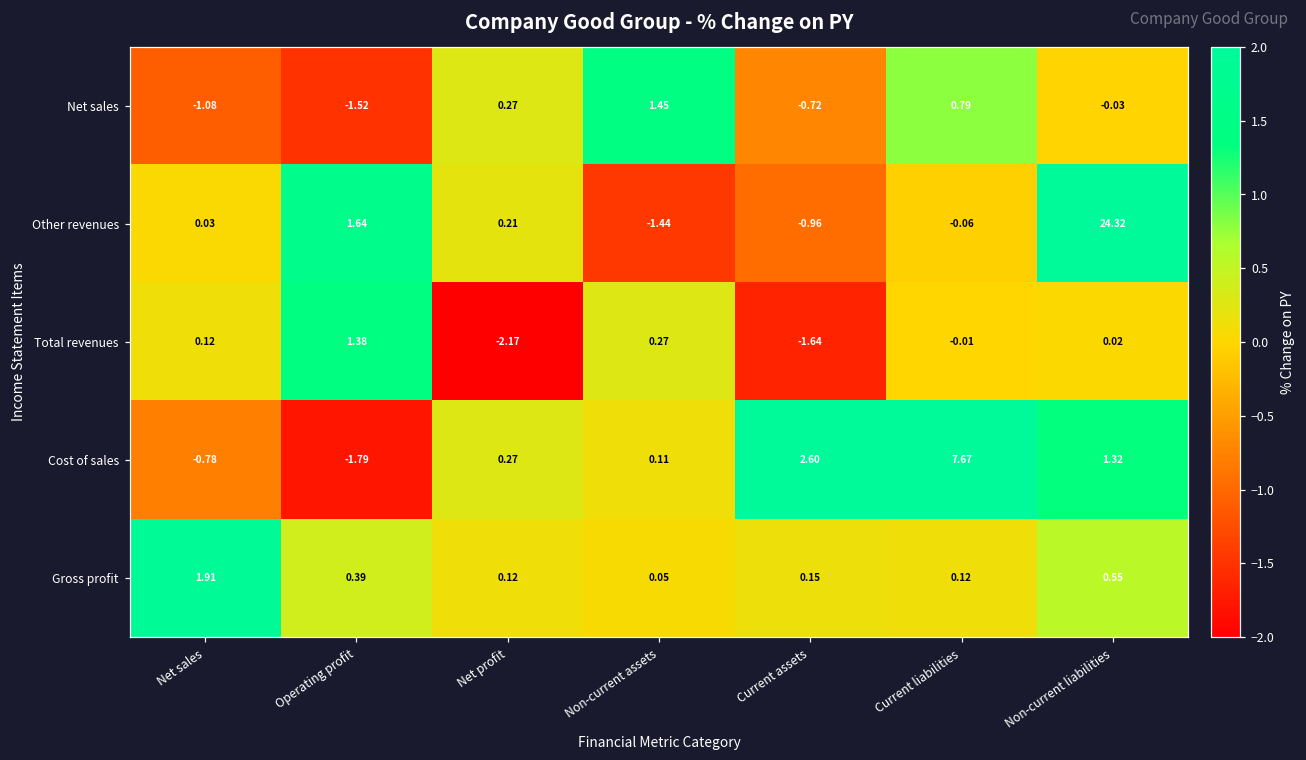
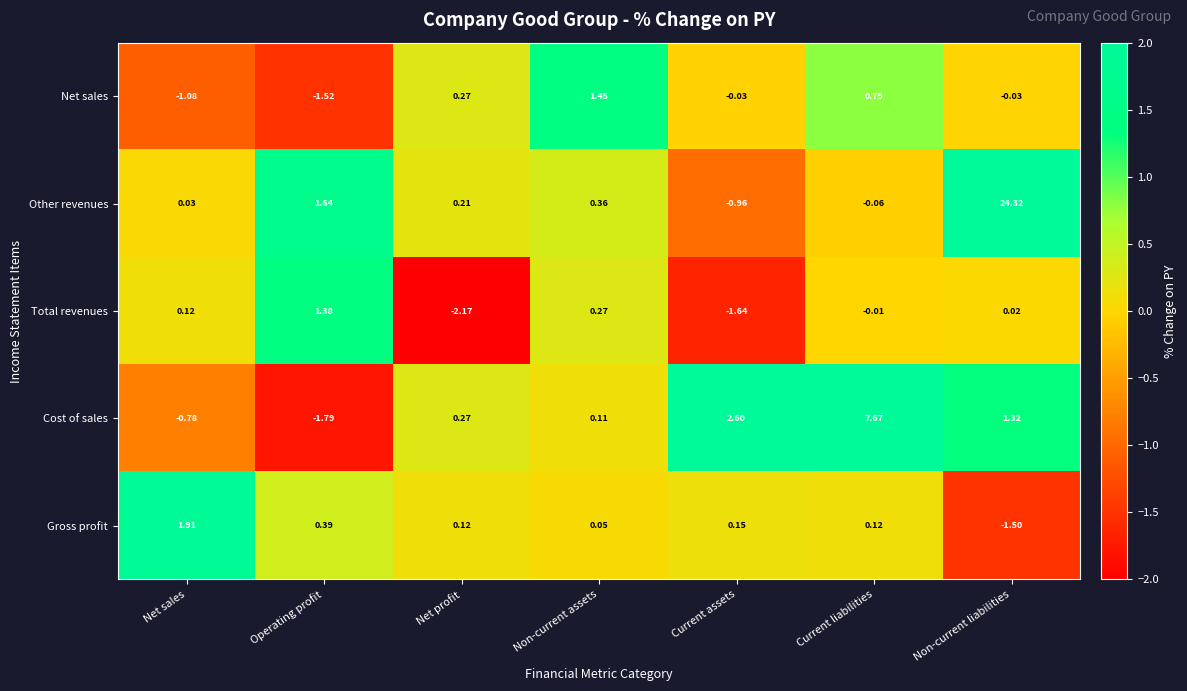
Net sales, Current assets: -0.72 -> -0.03
Other revenues, Non-current assets: -1.44 -> 0.36
Gross profit, Non-current liabilities: 0.55 -> -1.50
